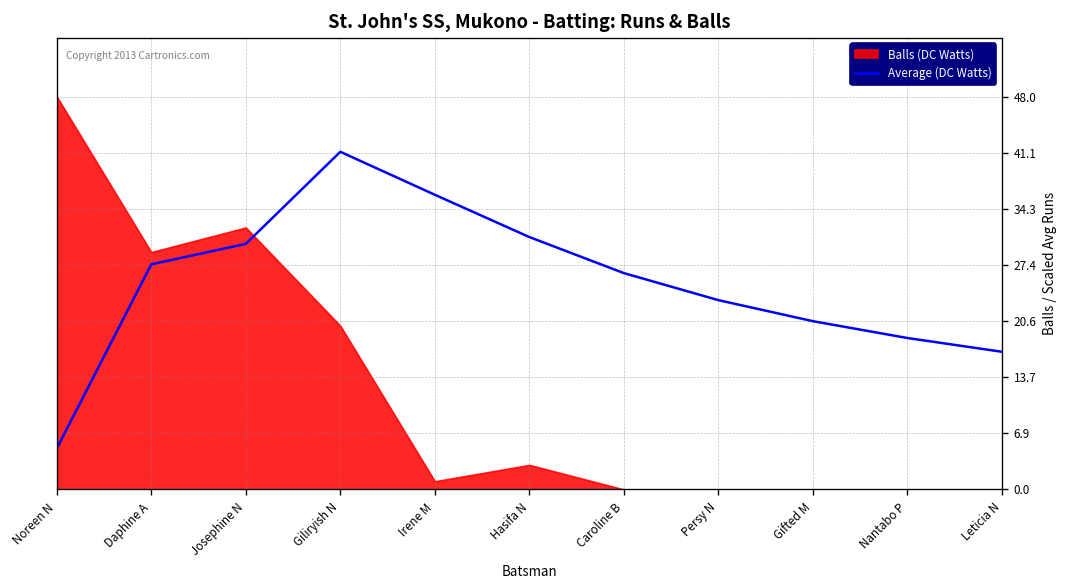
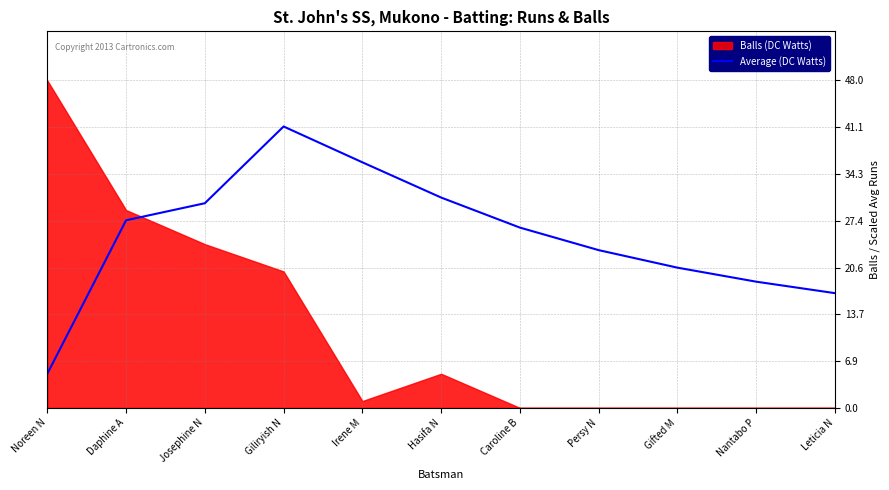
Balls (DC Watts), Josephine N: 32 -> 24
Balls (DC Watts), Hasifa N: 3 -> 5
